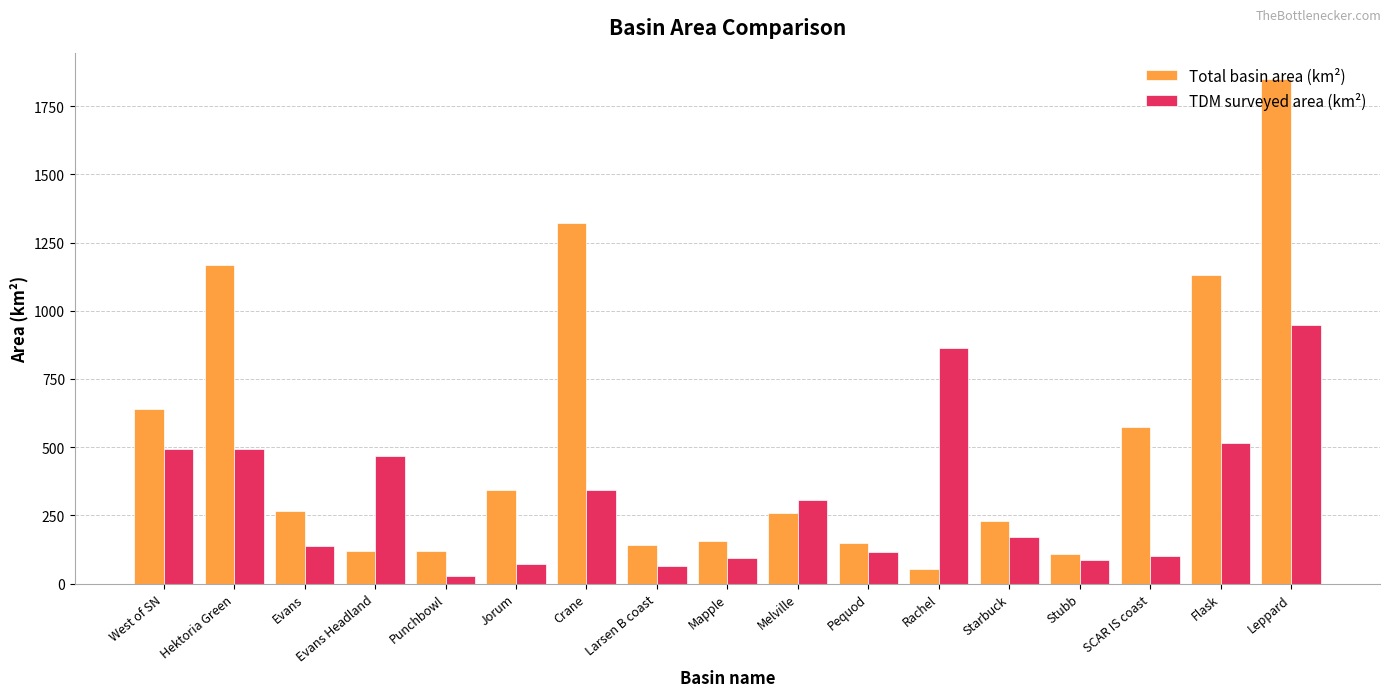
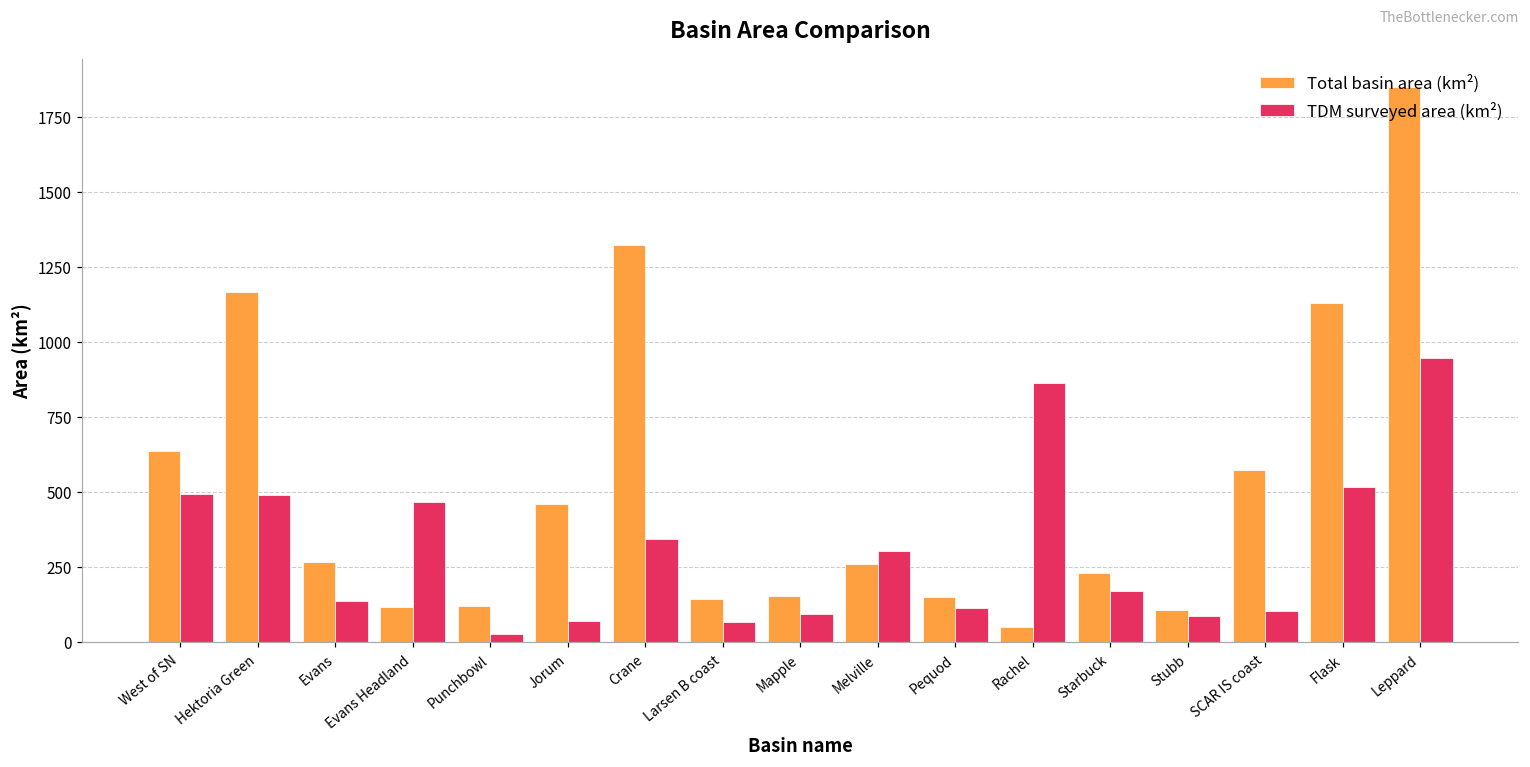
Total basin area (km²), Jorum: 340 -> 460
